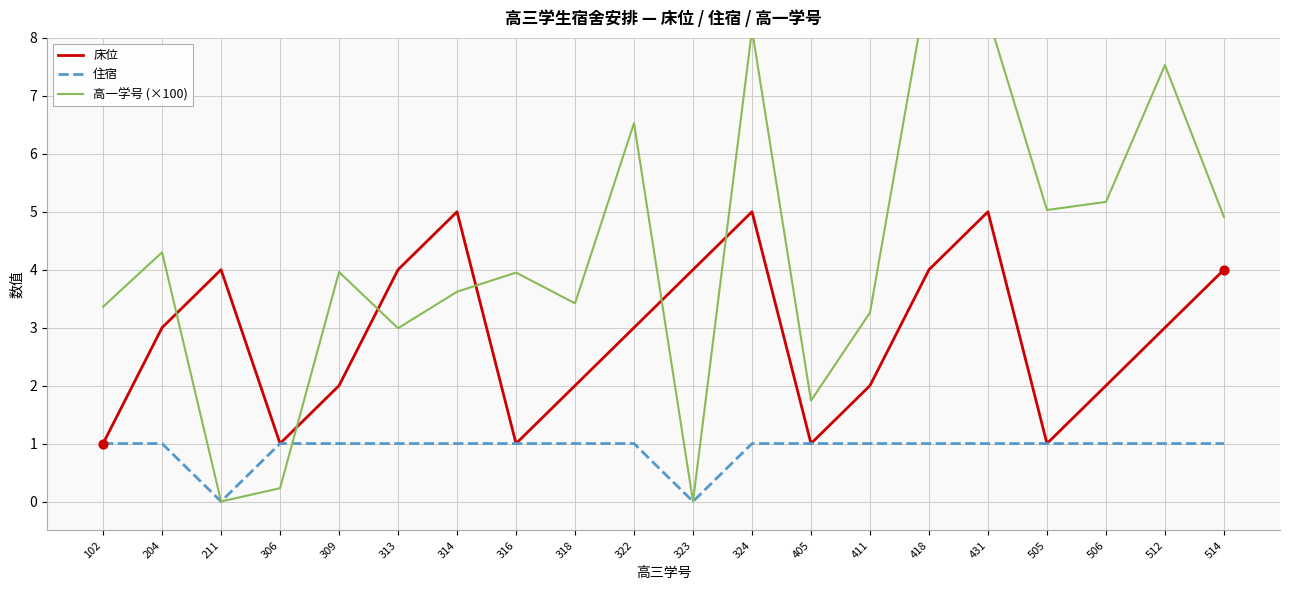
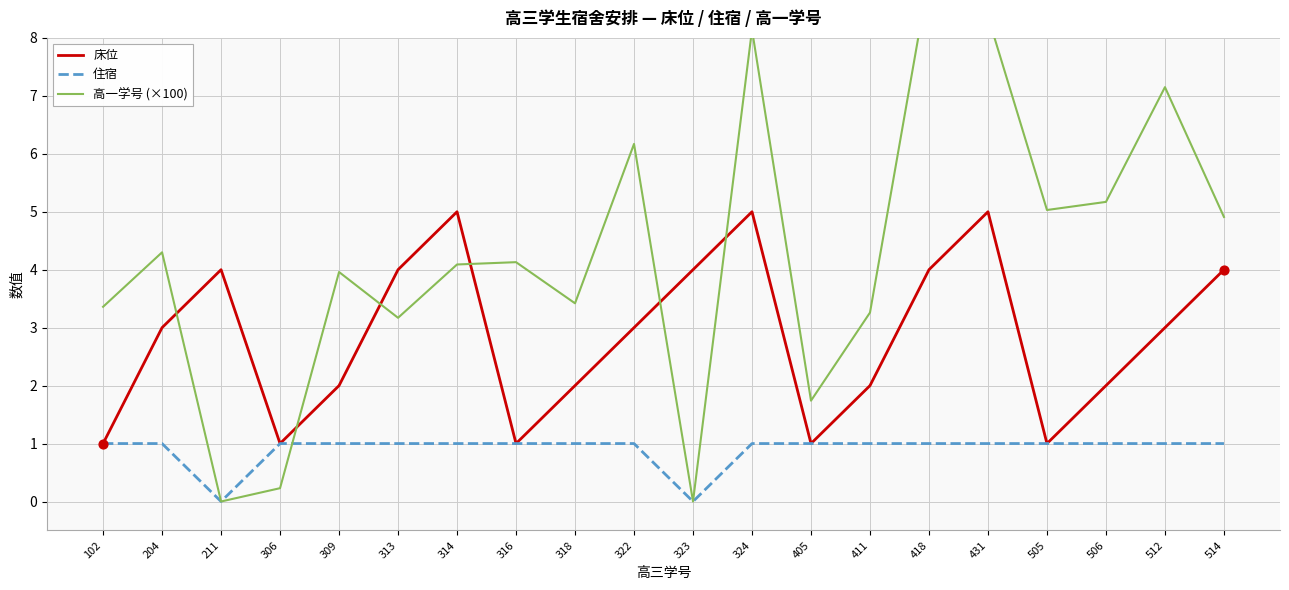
高一学号 (×100), 313: 3.0 -> 3.2
高一学号 (×100), 314: 3.6 -> 4.1
高一学号 (×100), 316: 4.0 -> 4.1
高一学号 (×100), 322: 6.5 -> 6.2
高一学号 (×100), 512: 7.5 -> 7.2
